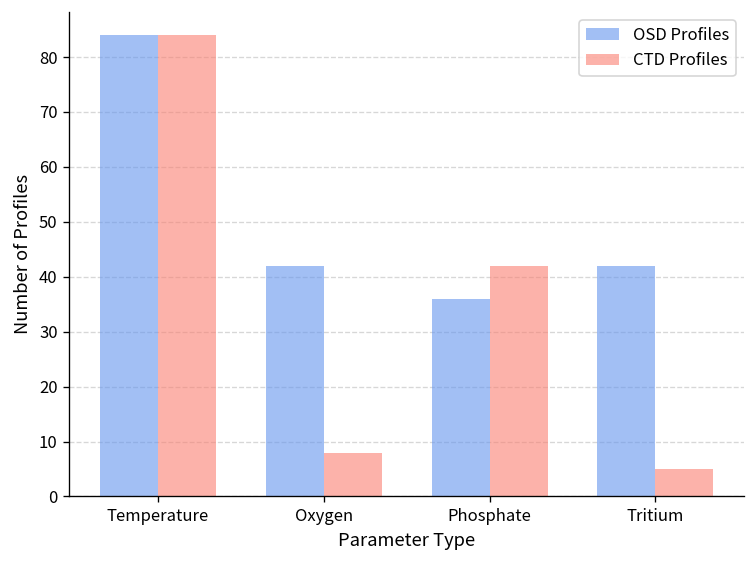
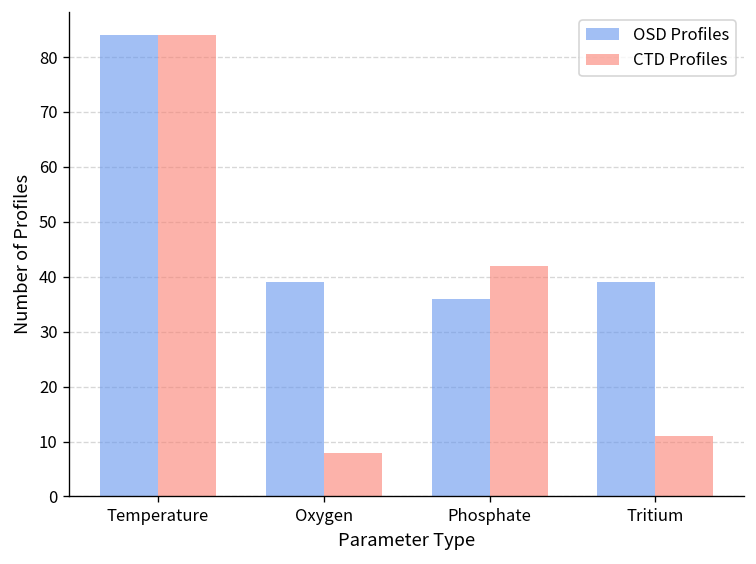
OSD Profiles, Oxygen: 42 -> 39
OSD Profiles, Tritium: 42 -> 39
CTD Profiles, Tritium: 5 -> 11
